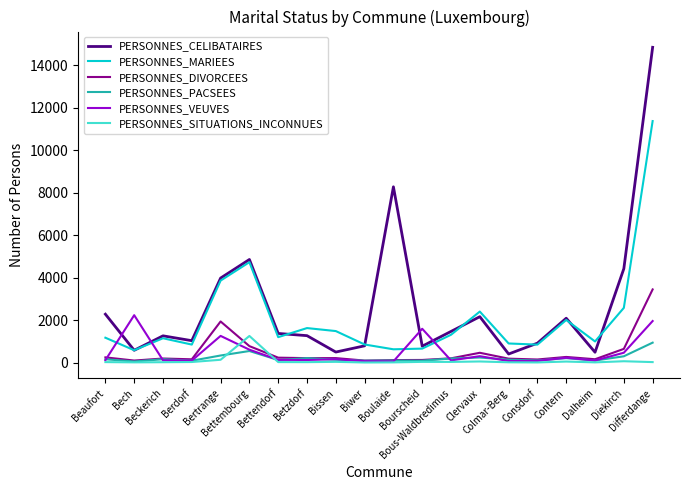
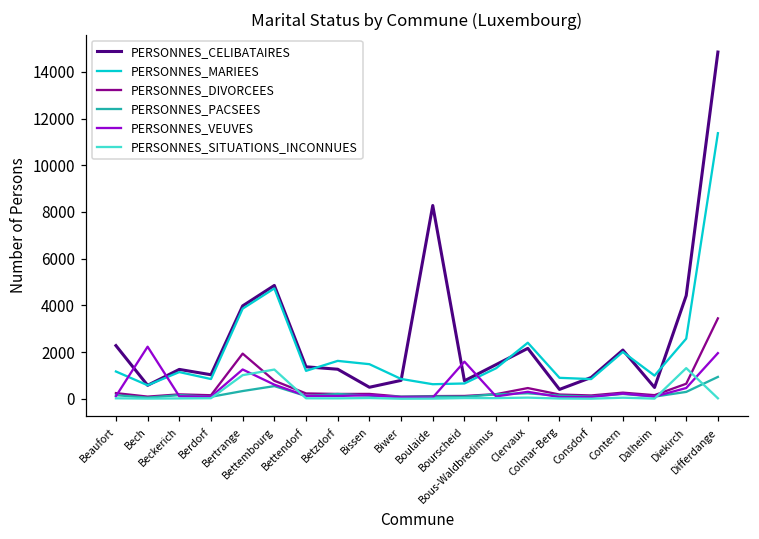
PERSONNES_SITUATIONS_INCONNUES, Bertrange: 100 -> 1000
PERSONNES_SITUATIONS_INCONNUES, Diekirch: 100 -> 1300
